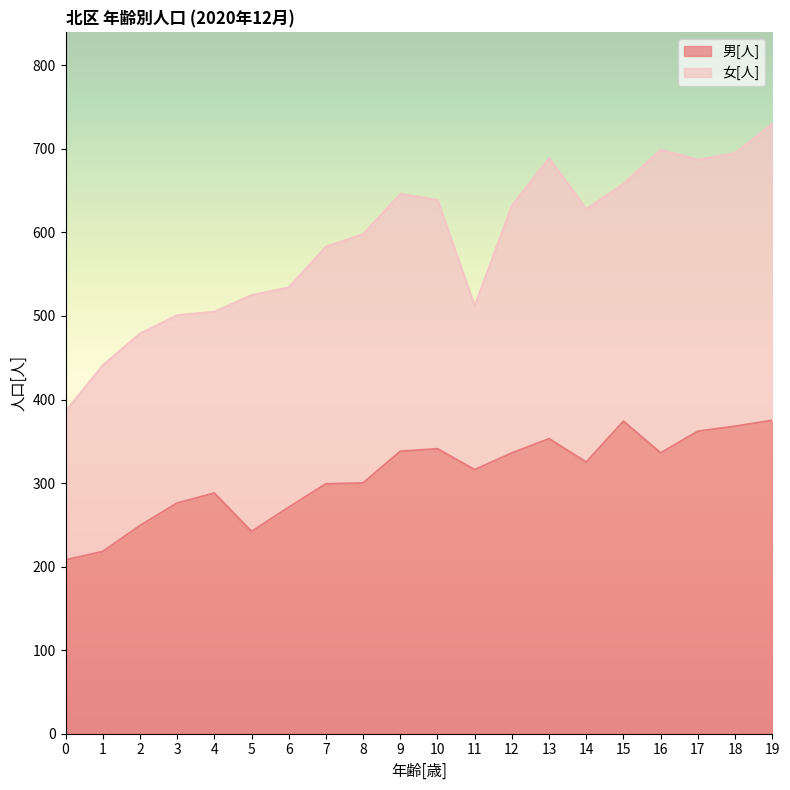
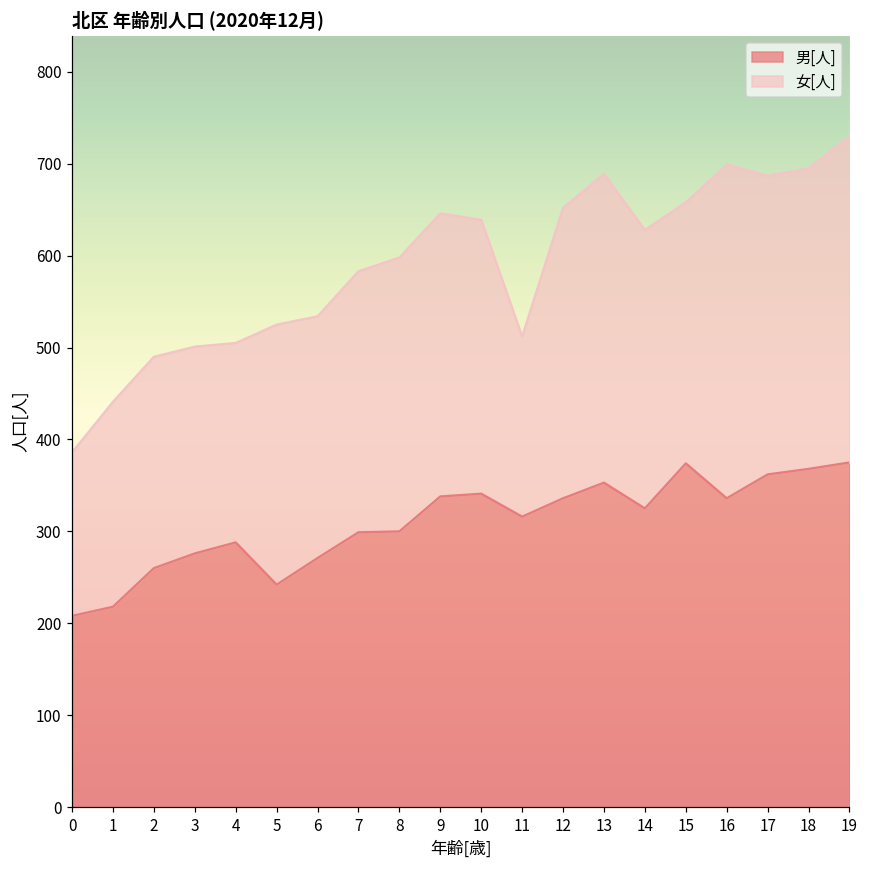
男[人], 2: 250 -> 260
女[人], 12: 300 -> 320
